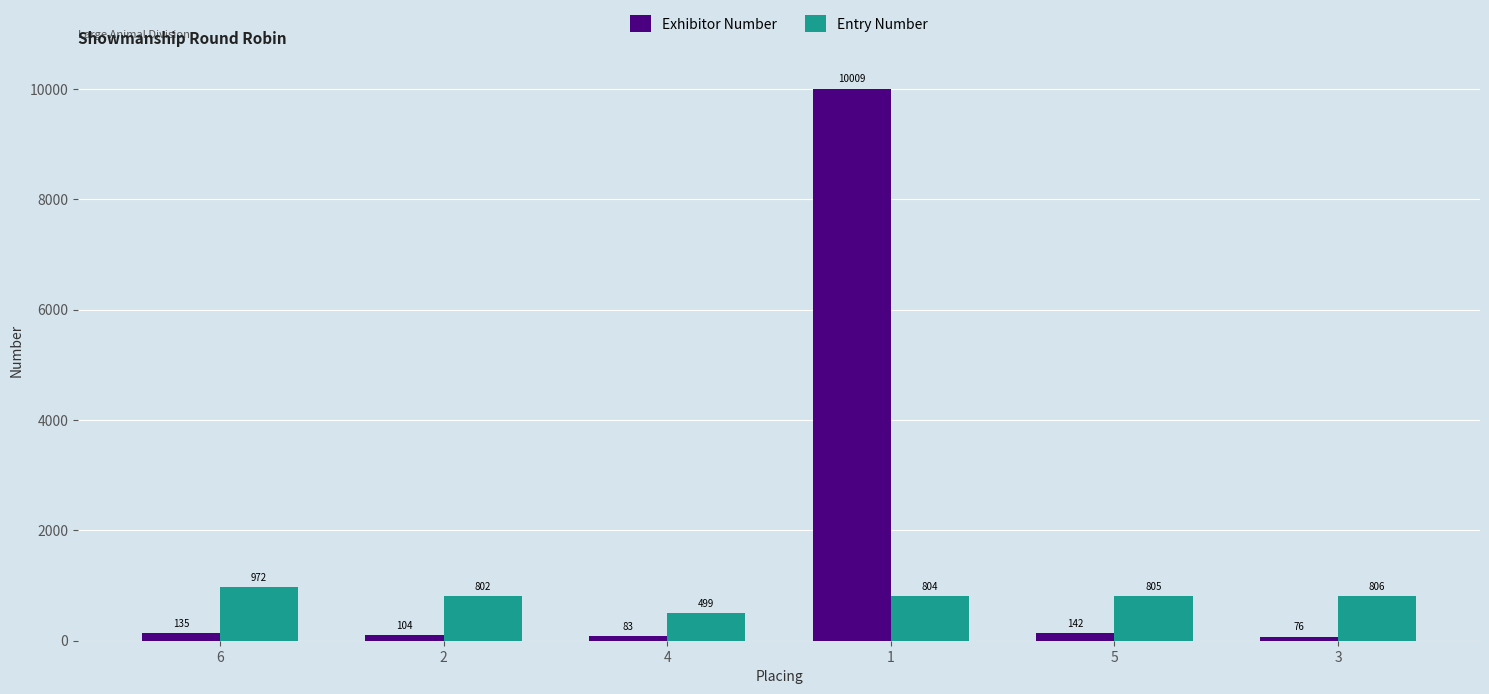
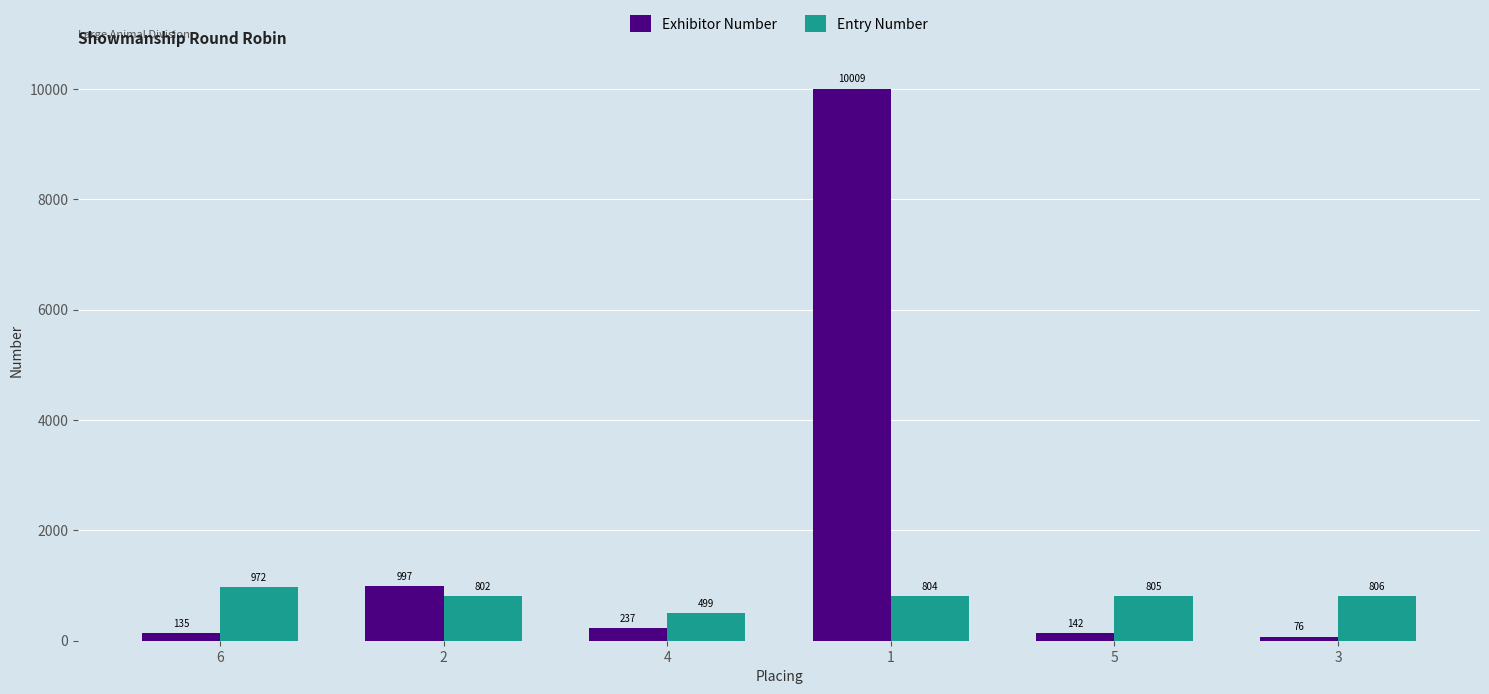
Exhibitor Number, 2: 104 -> 997
Exhibitor Number, 4: 83 -> 237
